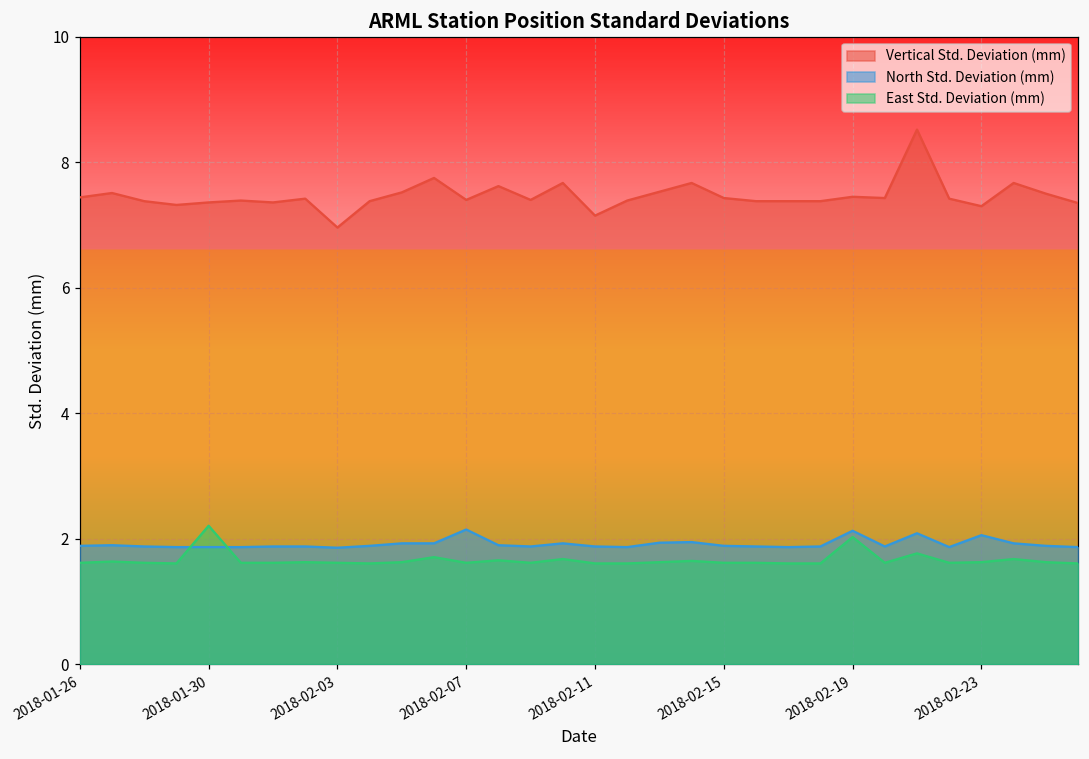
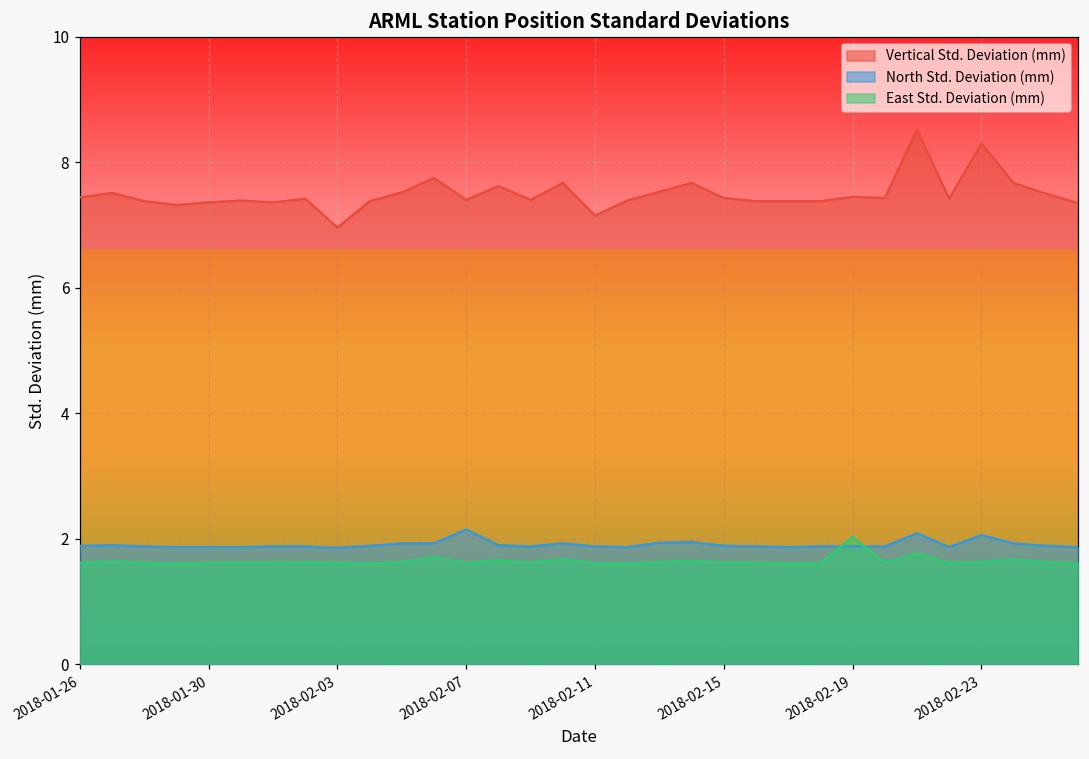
East Std. Deviation (mm), 2018-01-30: 2.2 -> 1.6
North Std. Deviation (mm), 2018-02-19: 2.1 -> 1.9
Vertical Std. Deviation (mm), 2018-02-23: 7.3 -> 8.3
